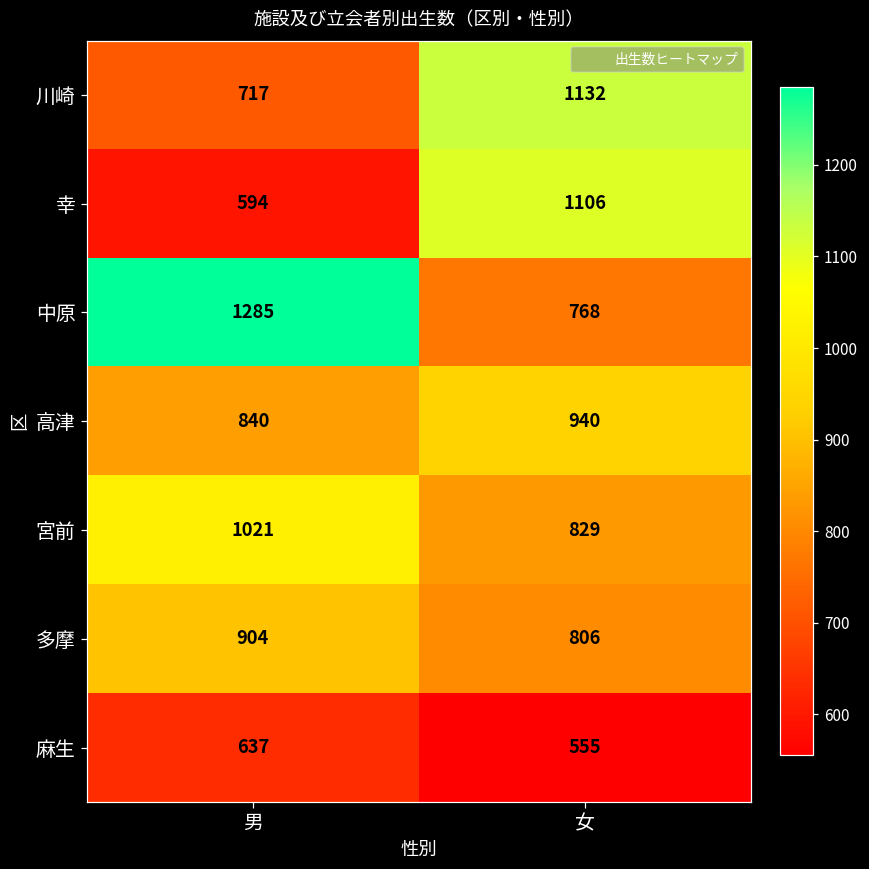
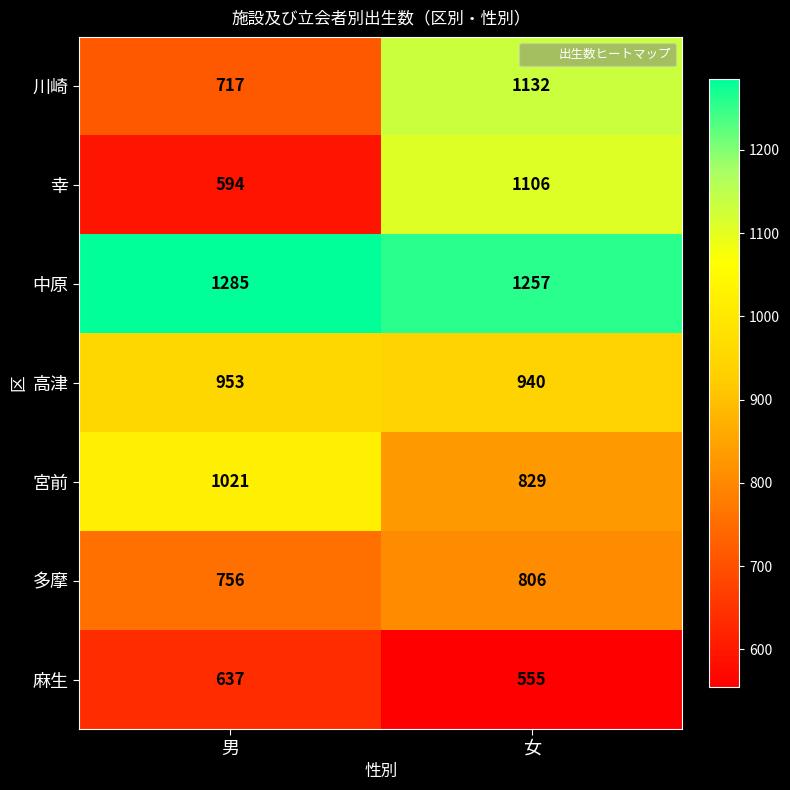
中原, 女: 768 -> 1257
高津, 男: 840 -> 953
多摩, 男: 904 -> 756
